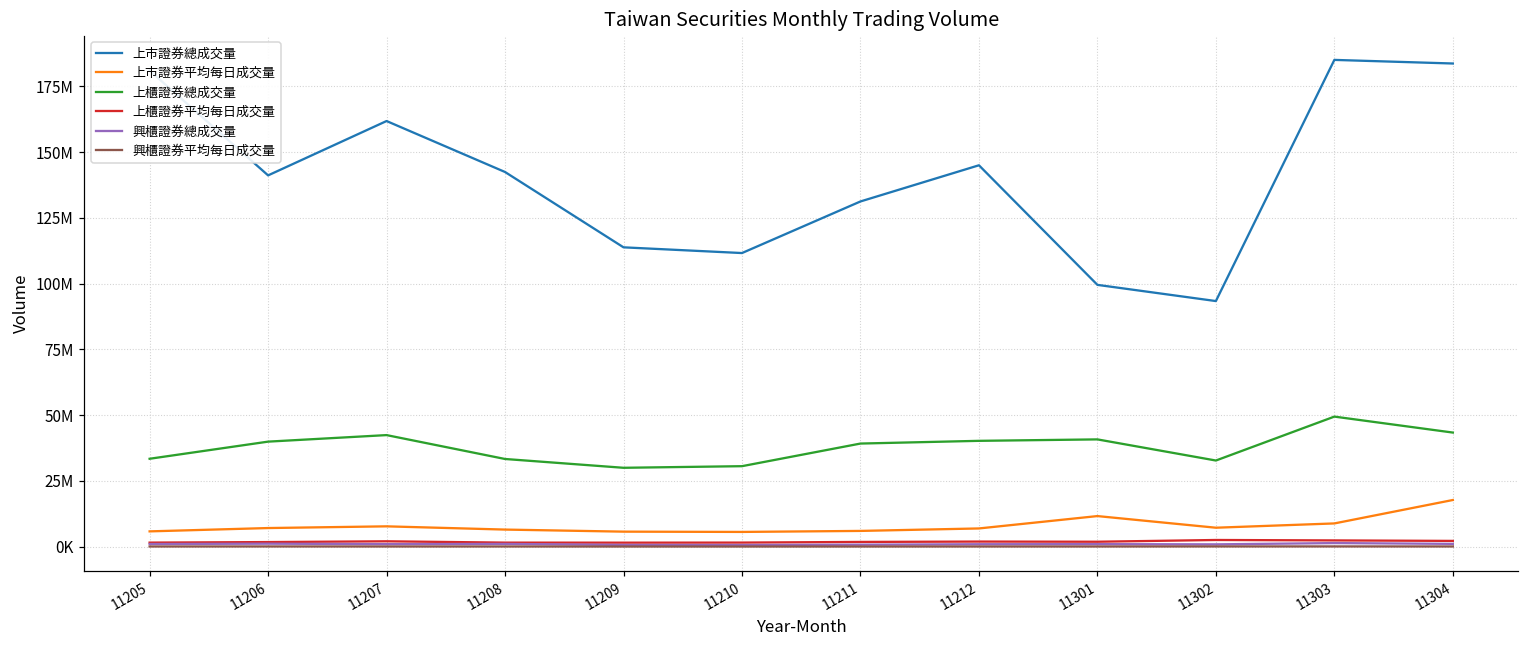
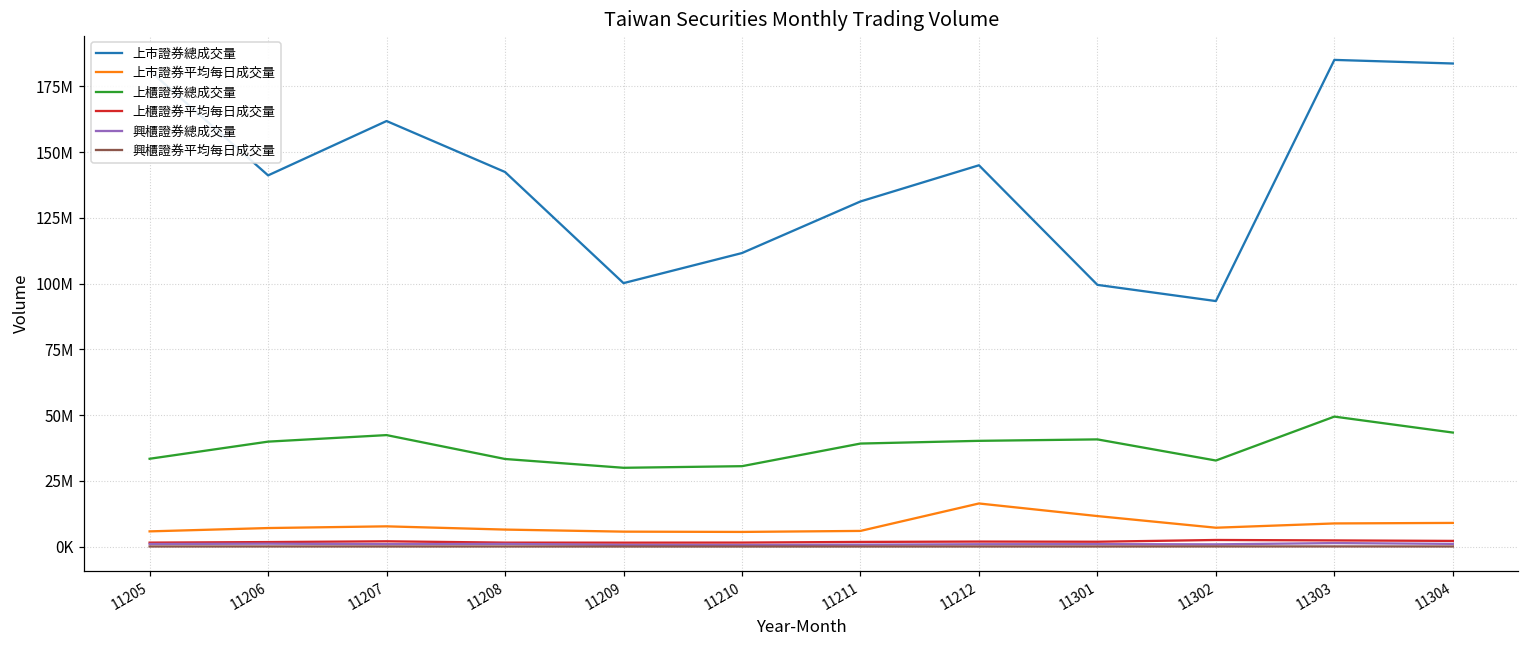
上市證券總成交量, 11209: 114000000 -> 100000000
上市證券平均每日成交量, 11212: 7000000 -> 16000000
上市證券平均每日成交量, 11304: 18000000 -> 9000000
